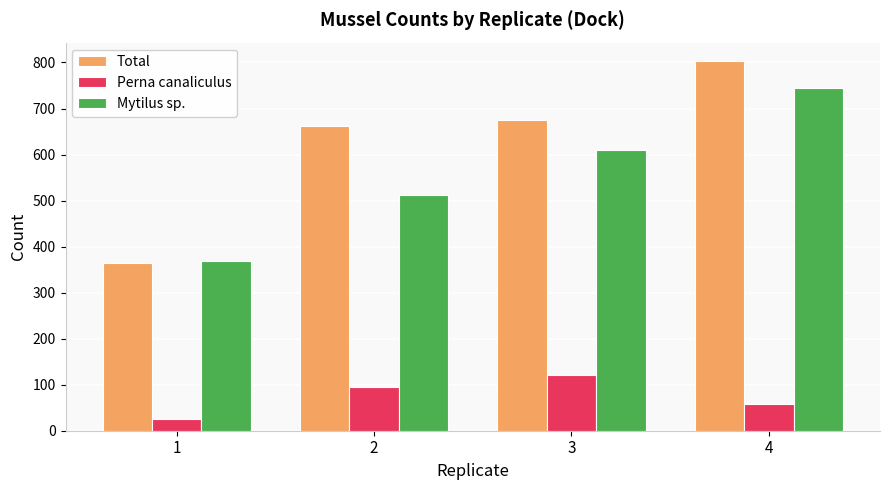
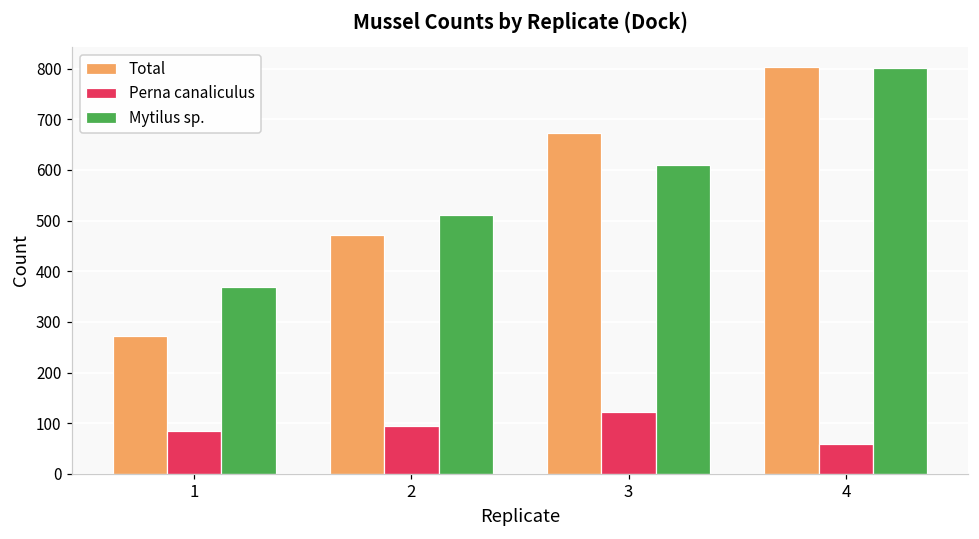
Total, 1: 360 -> 270
Perna canaliculus, 1: 30 -> 80
Total, 2: 660 -> 470
Mytilus sp., 4: 740 -> 800
